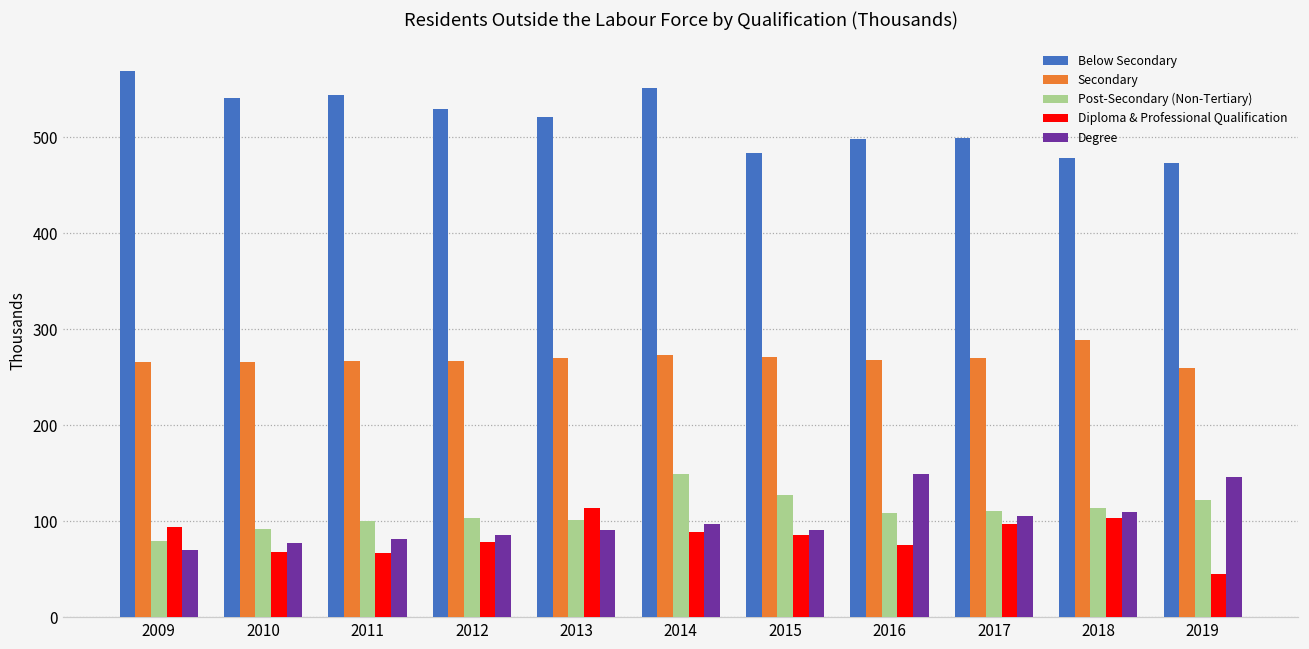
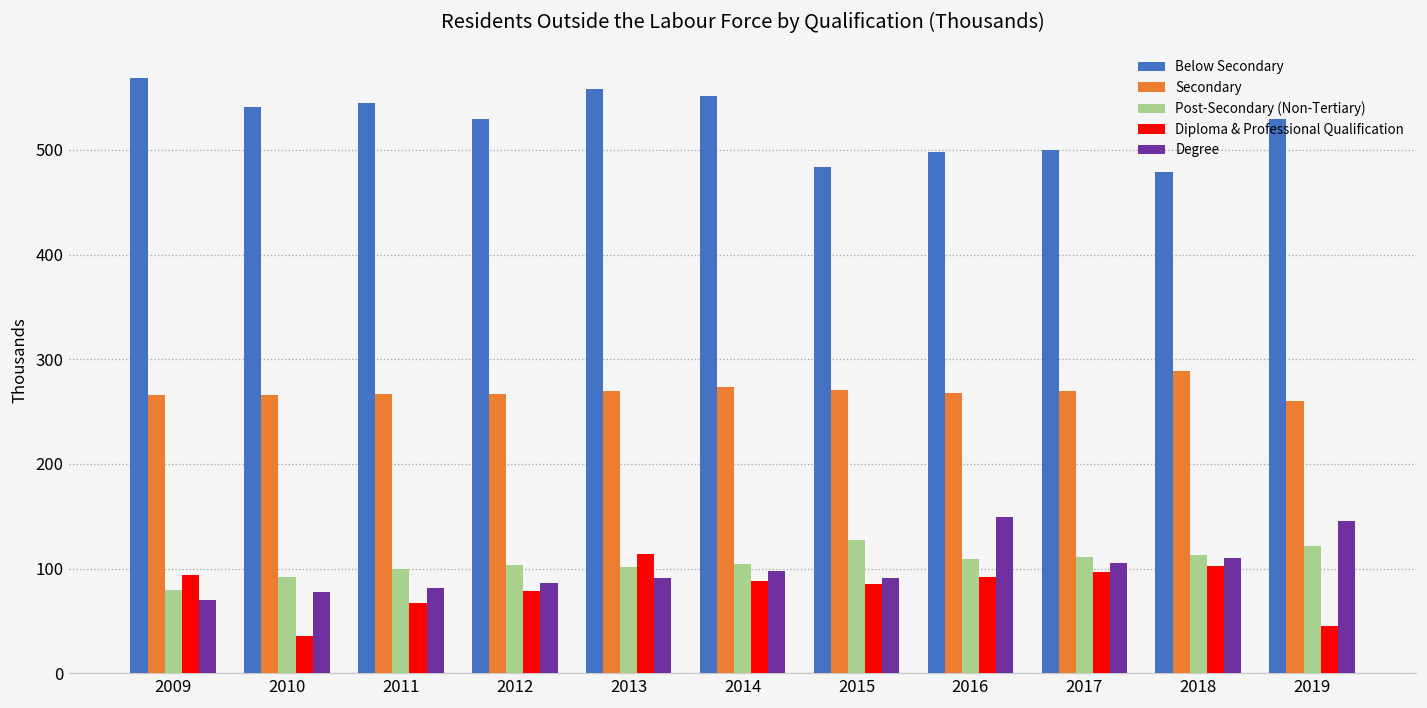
Diploma & Professional Qualification, 2010: 70 -> 40
Below Secondary, 2013: 520 -> 560
Post-Secondary (Non-Tertiary), 2014: 150 -> 100
Diploma & Professional Qualification, 2016: 80 -> 90
Below Secondary, 2019: 470 -> 530
